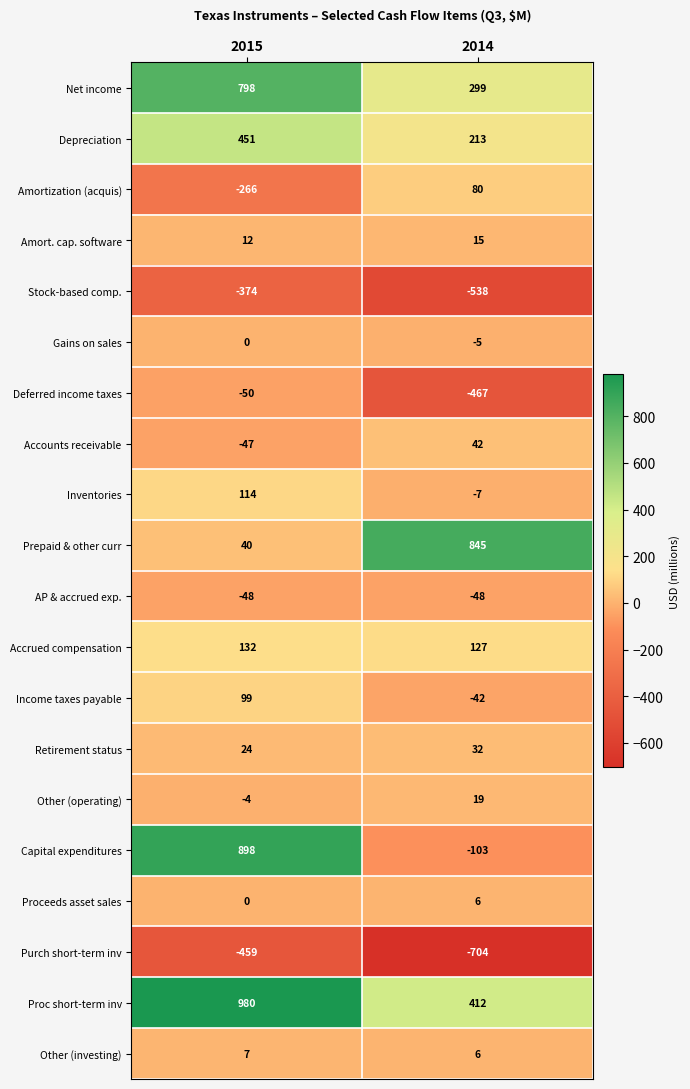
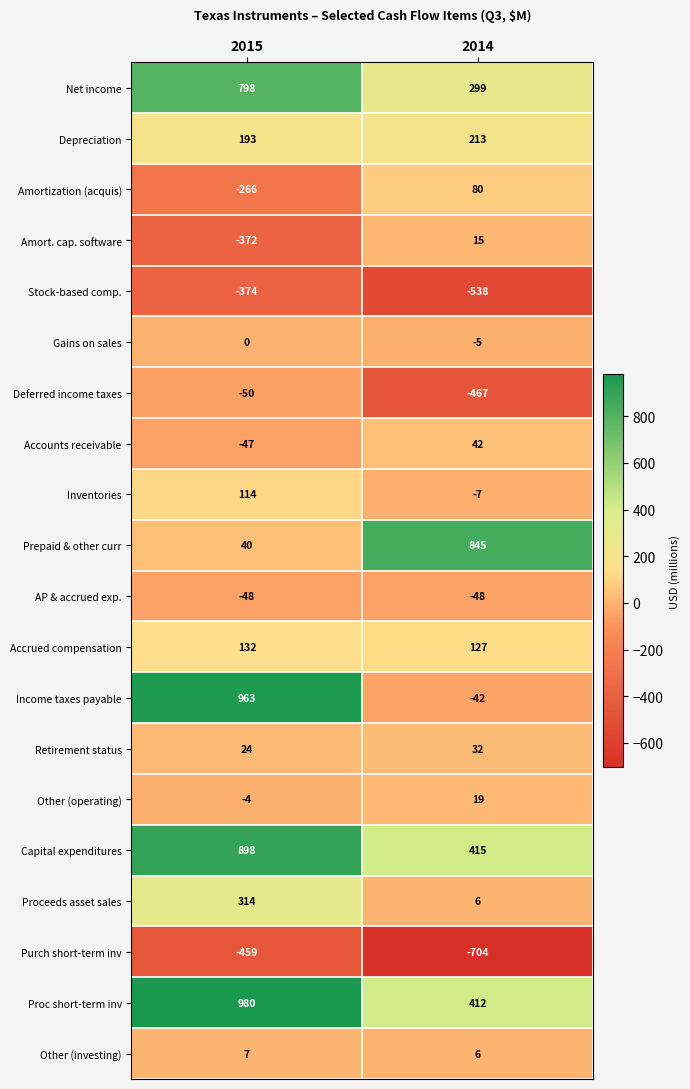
Depreciation, 2015: 451 -> 193
Amort. cap. software, 2015: 12 -> -372
Income taxes payable, 2015: 99 -> 963
Capital expenditures, 2014: -103 -> 415
Proceeds asset sales, 2015: 0 -> 314
